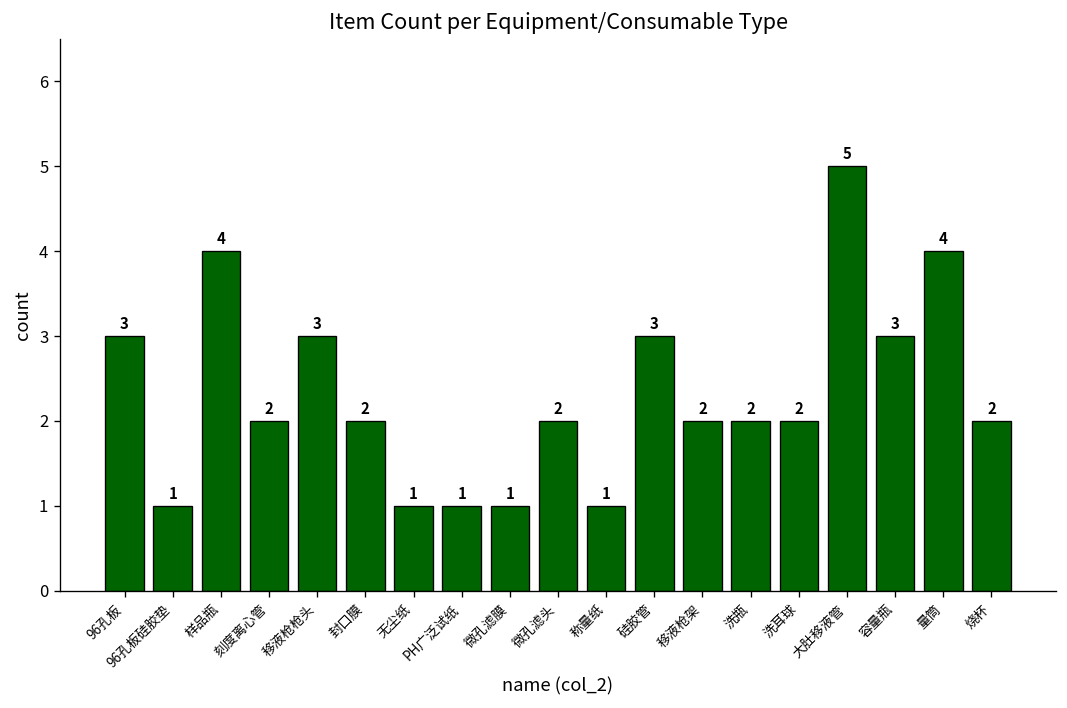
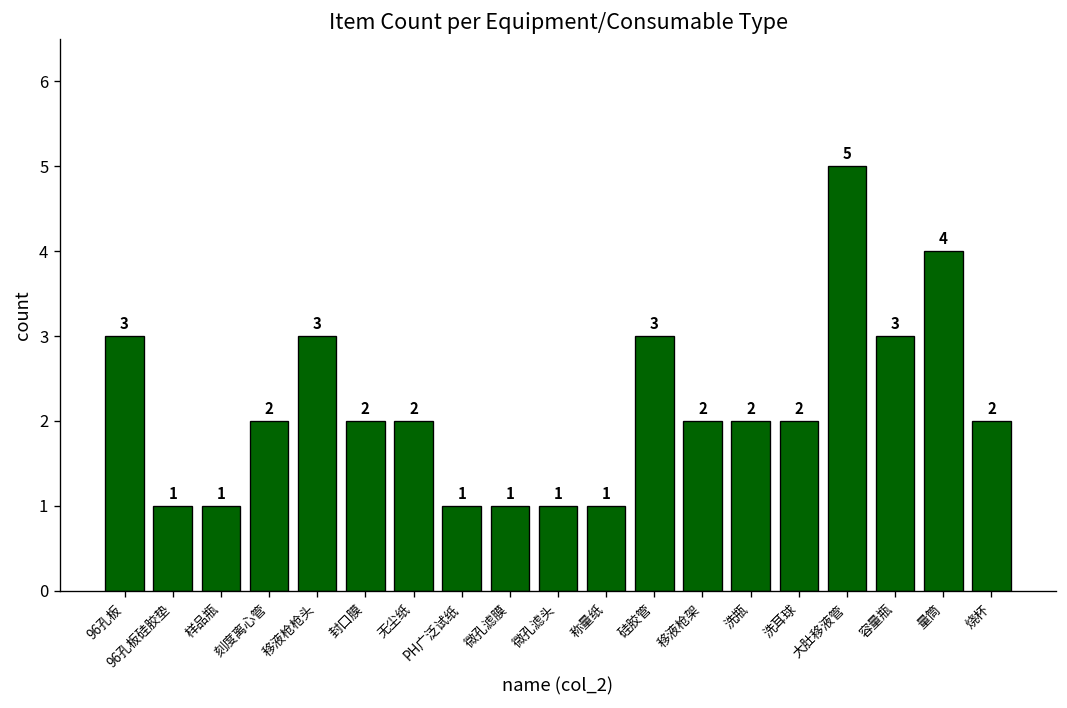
样品瓶: 4 -> 1
无尘纸: 1 -> 2
微孔滤头: 2 -> 1
